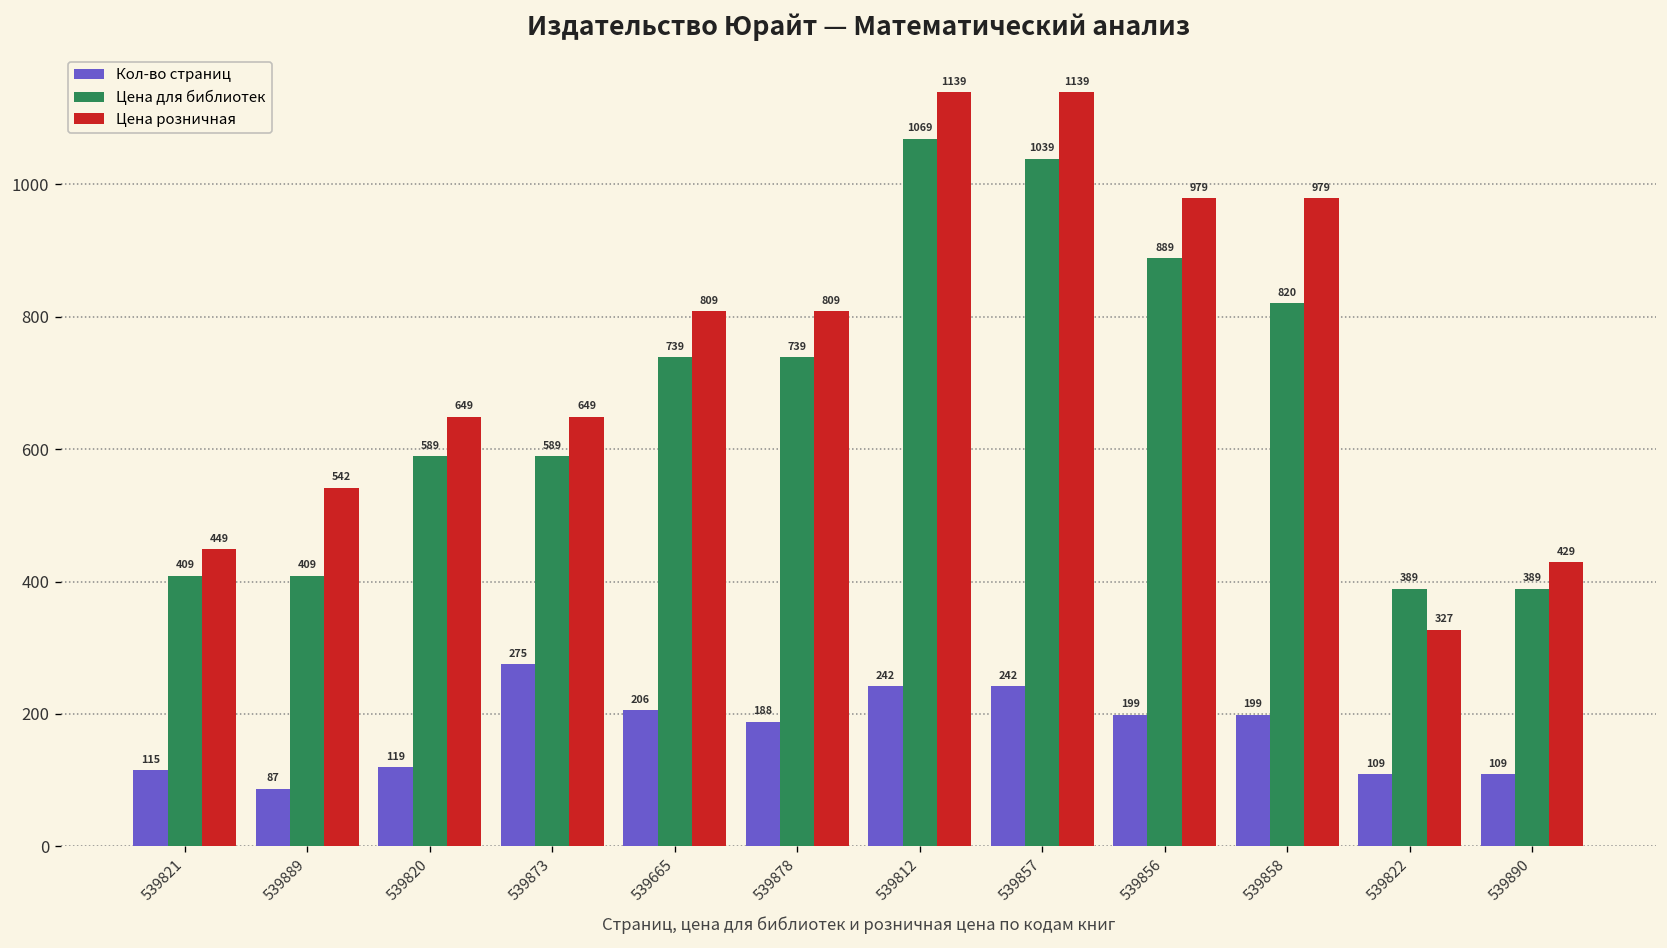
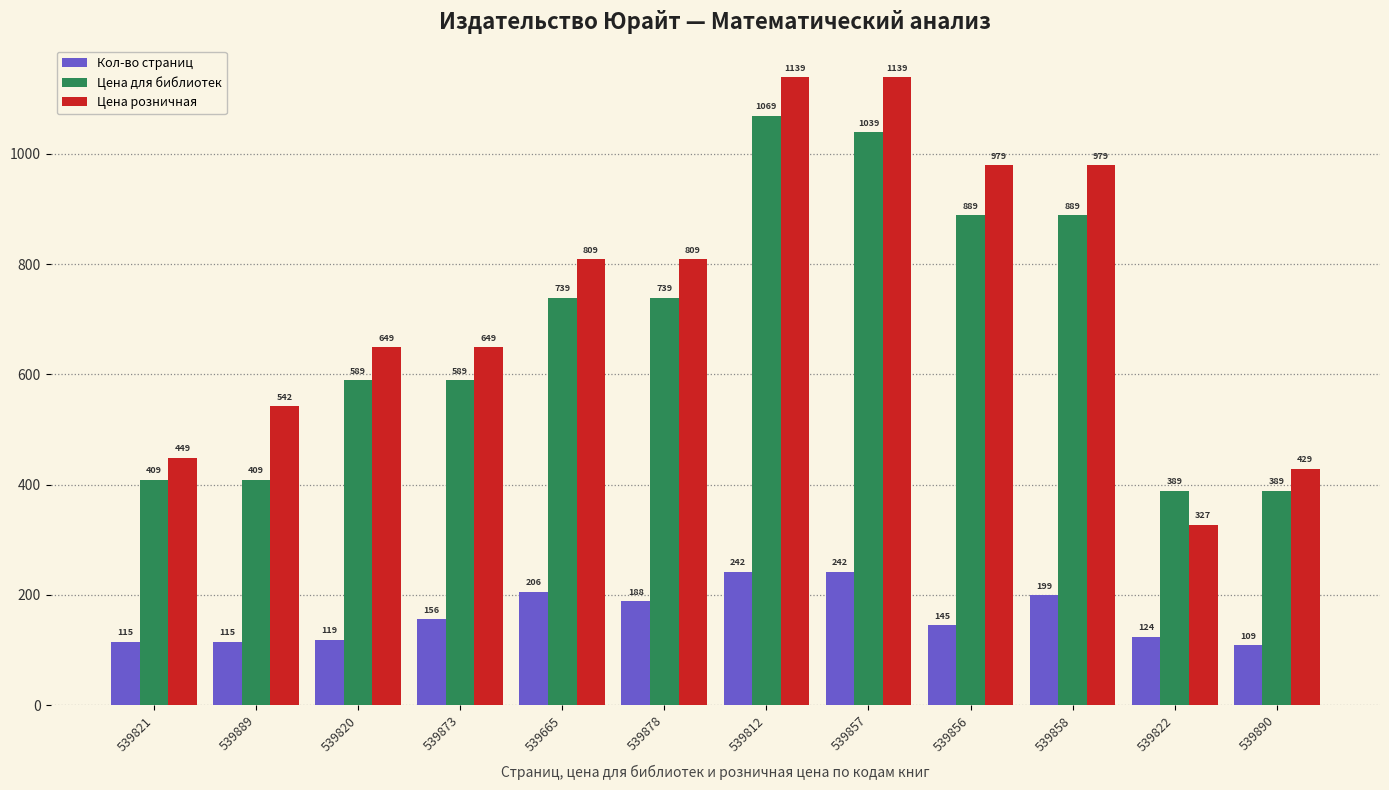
Кол-во страниц, 539889: 87 -> 115
Кол-во страниц, 539873: 275 -> 156
Кол-во страниц, 539856: 199 -> 145
Цена для библиотек, 539858: 820 -> 889
Кол-во страниц, 539822: 109 -> 124
